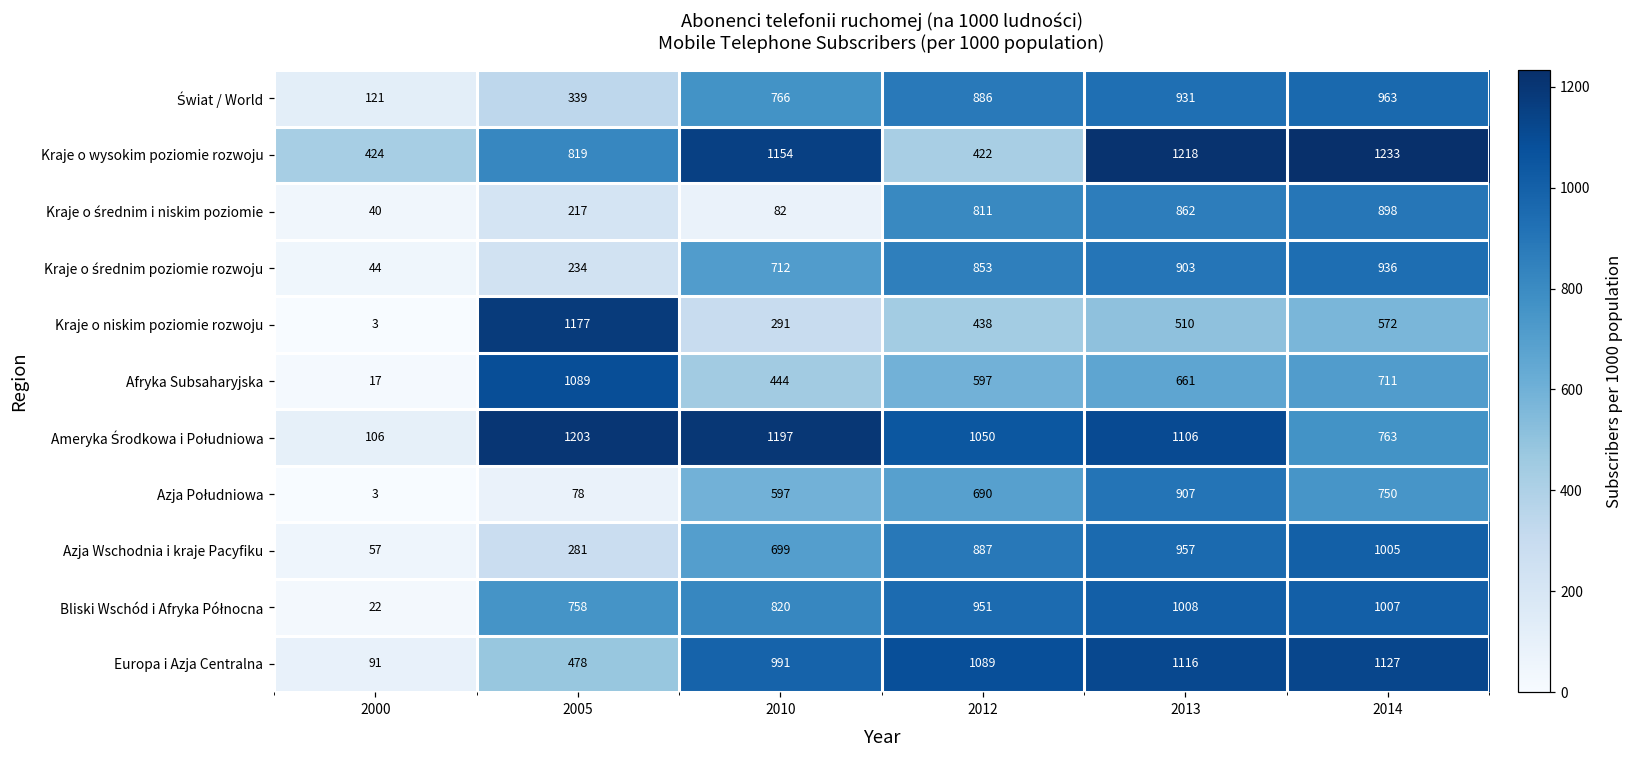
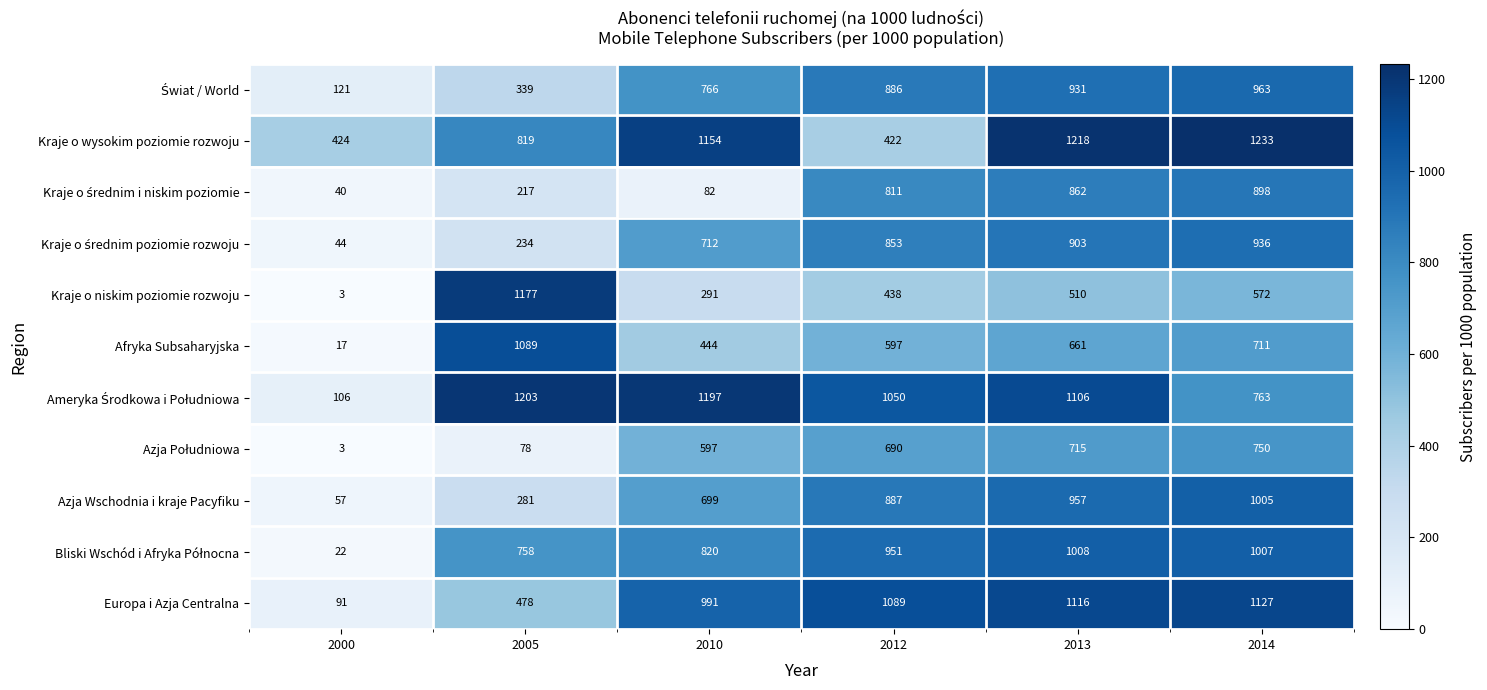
Azja Południowa, 2013: 907 -> 715
